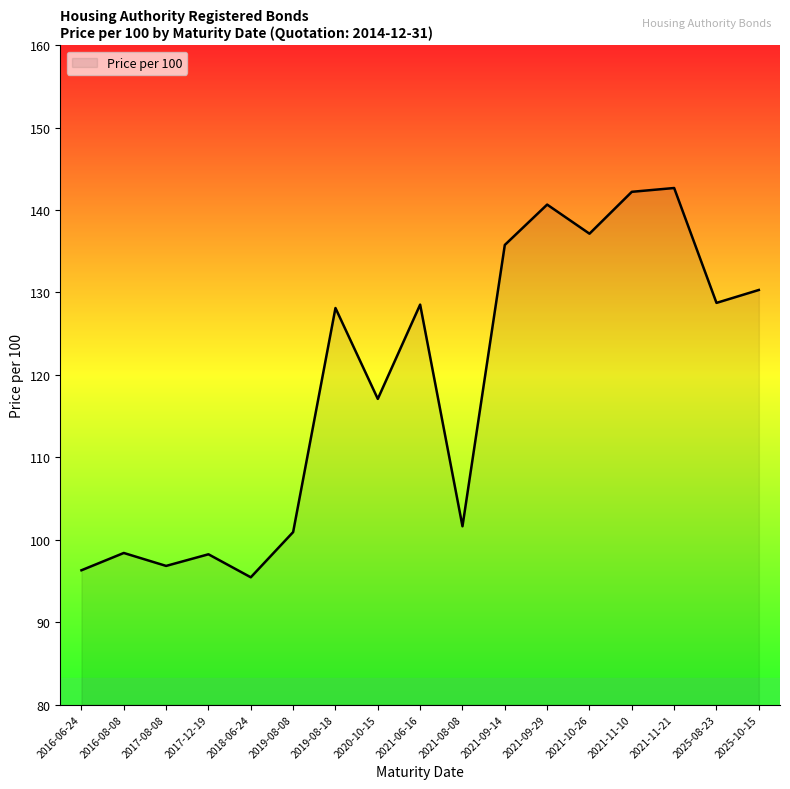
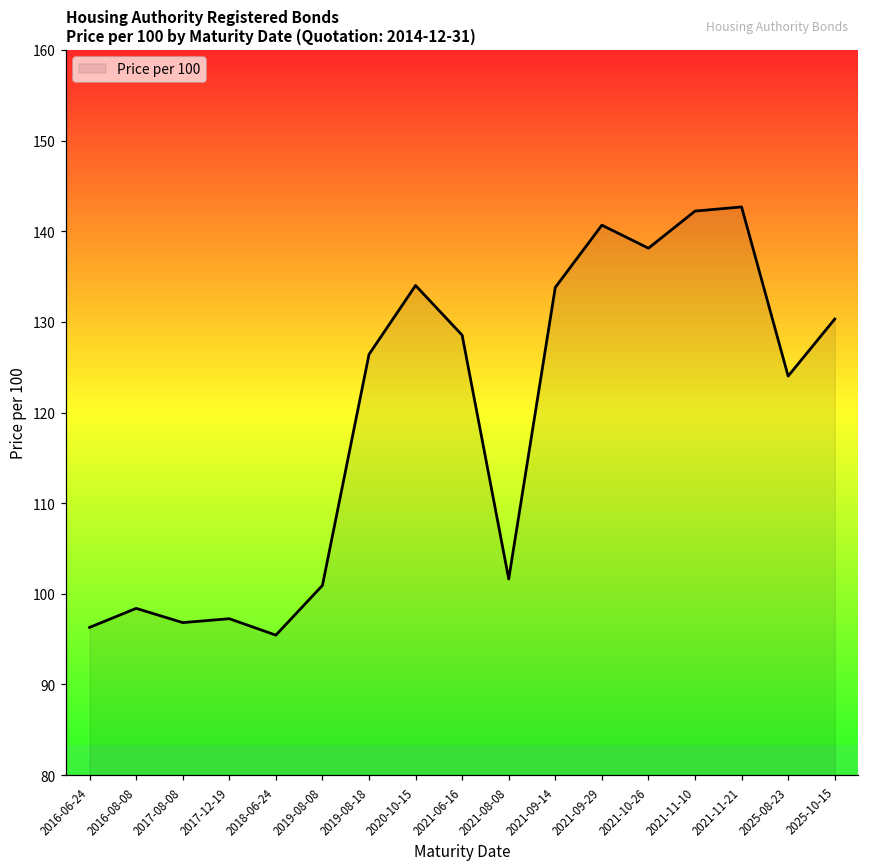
2017-12-19: 98 -> 97
2019-08-18: 128 -> 126
2020-10-15: 117 -> 134
2021-09-14: 136 -> 134
2021-10-26: 137 -> 138
2025-08-23: 129 -> 124
